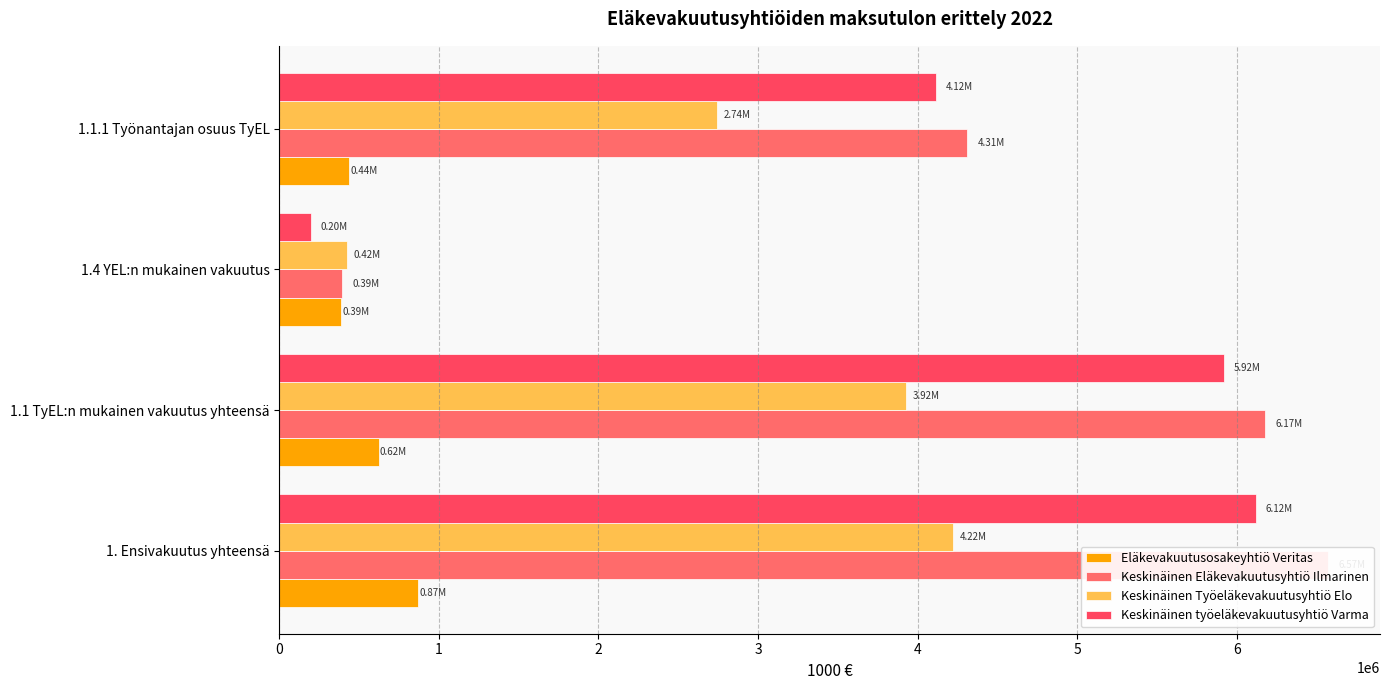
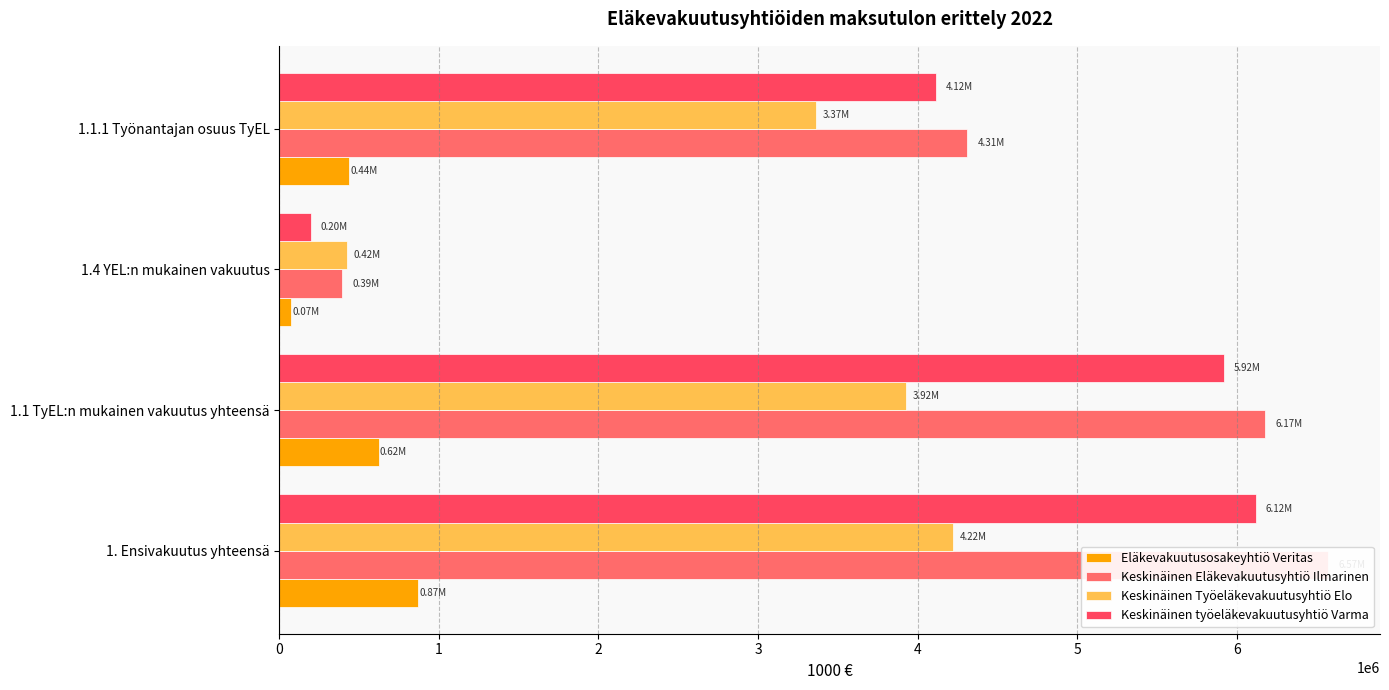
Keskinäinen Työeläkevakuutusyhtiö Elo, 1.1.1 Työnantajan osuus TyEL: 2.74M -> 3.37M
Eläkevakuutusosakeyhtiö Veritas, 1.4 YEL:n mukainen vakuutus: 0.39M -> 0.07M
